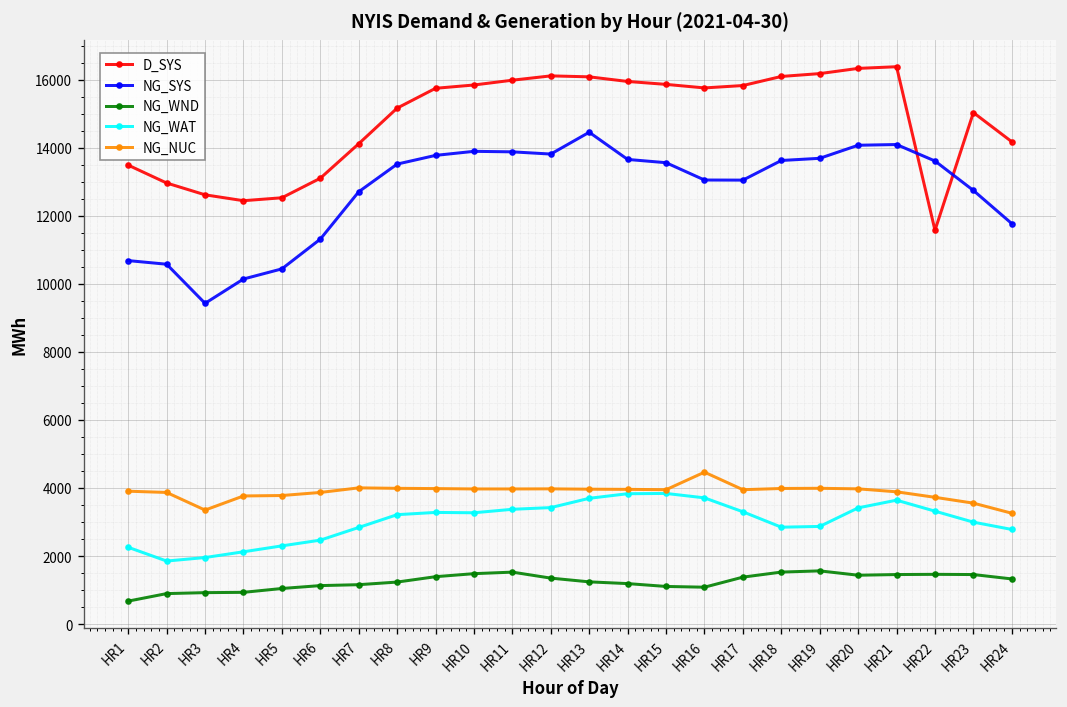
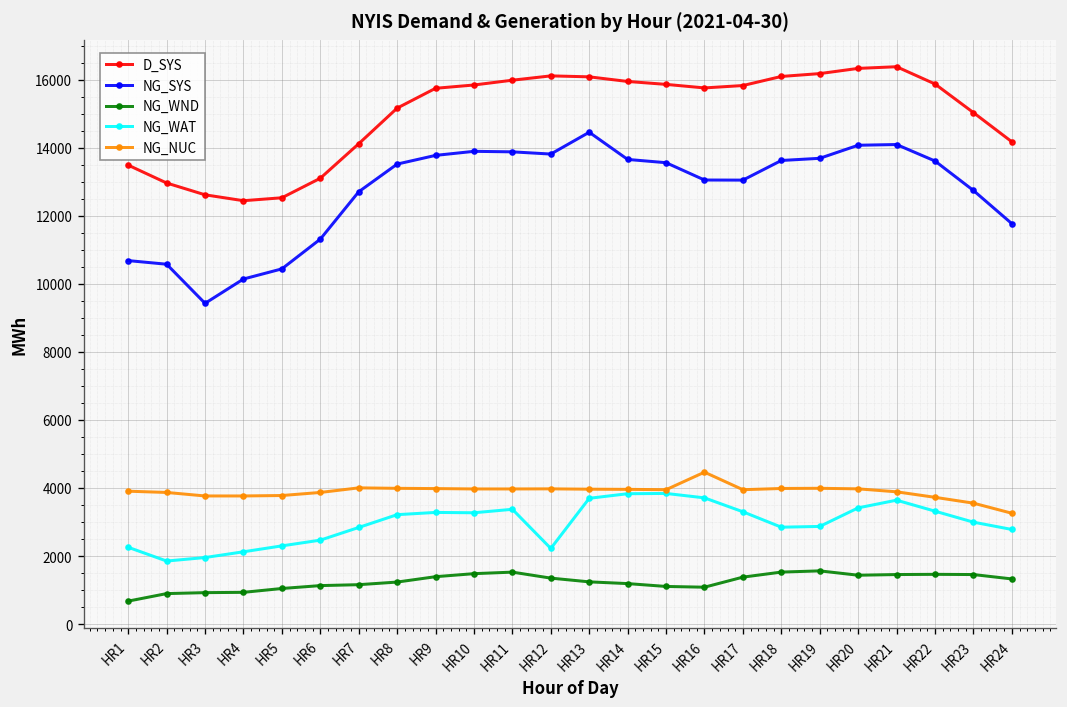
NG_NUC, HR3: 3400 -> 3800
NG_WAT, HR12: 3400 -> 2200
D_SYS, HR22: 11600 -> 15900
